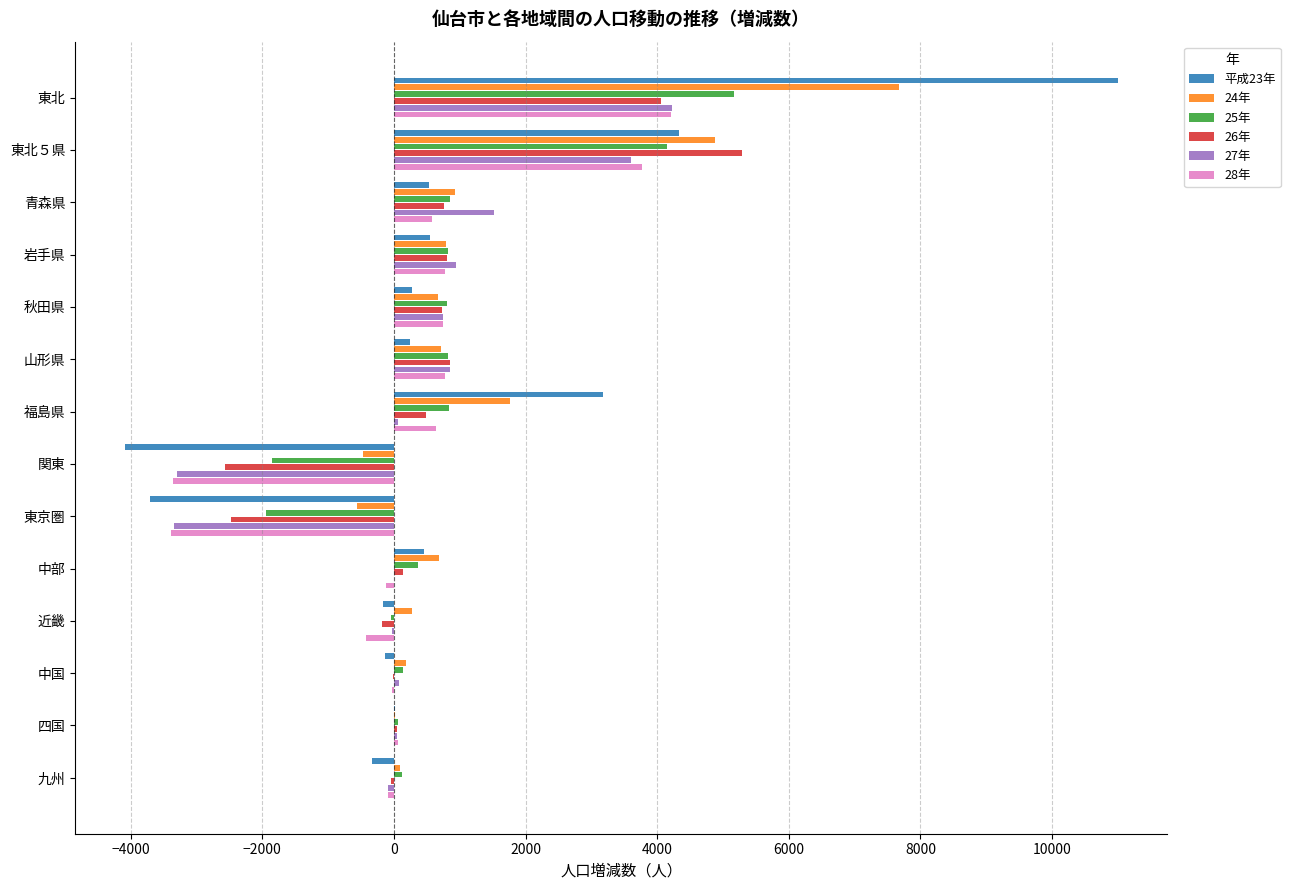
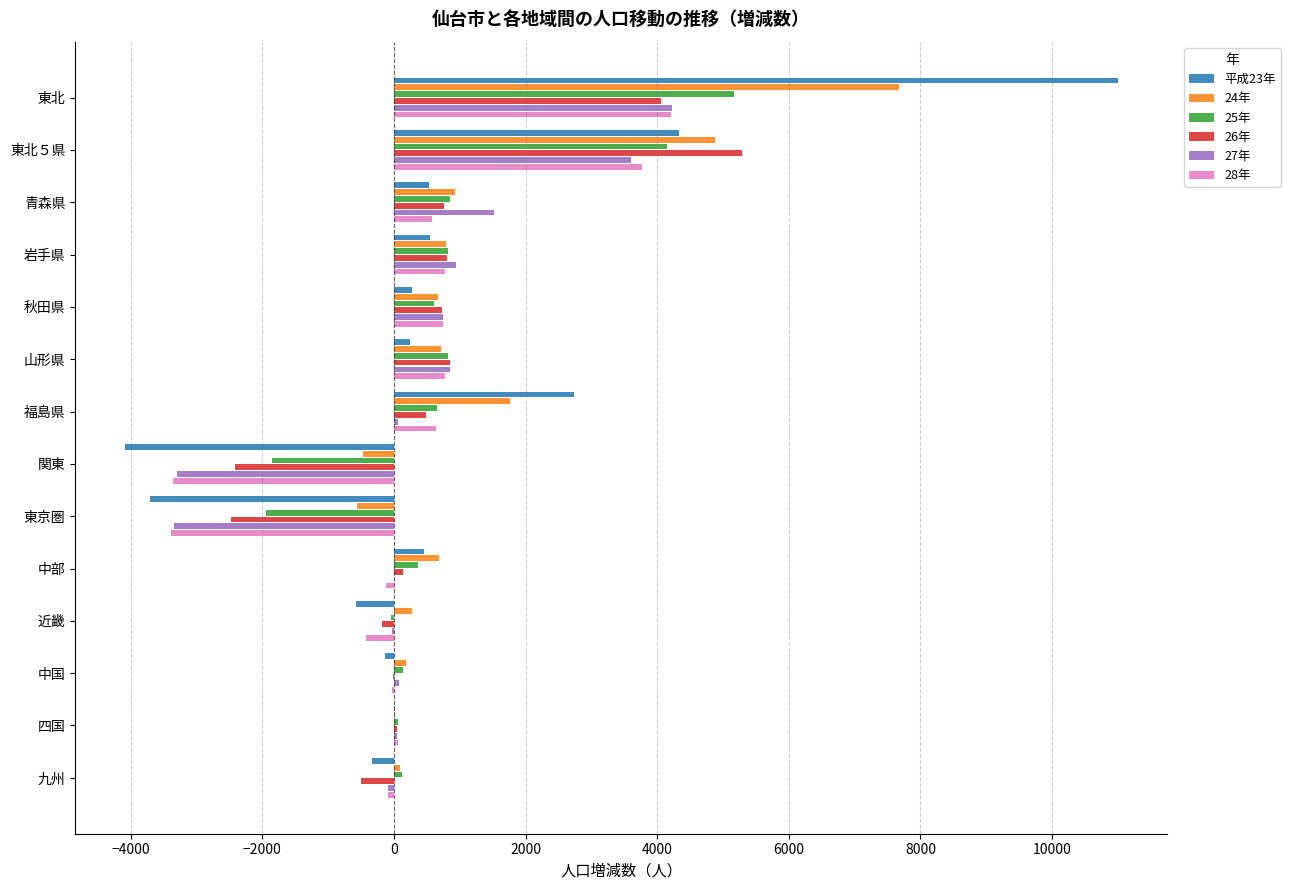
25年, 秋田県: 800 -> 600
平成23年, 福島県: 3200 -> 2700
25年, 福島県: 800 -> 700
26年, 関東: -2600 -> -2400
平成23年, 近畿: -200 -> -600
26年, 九州: -100 -> -500
